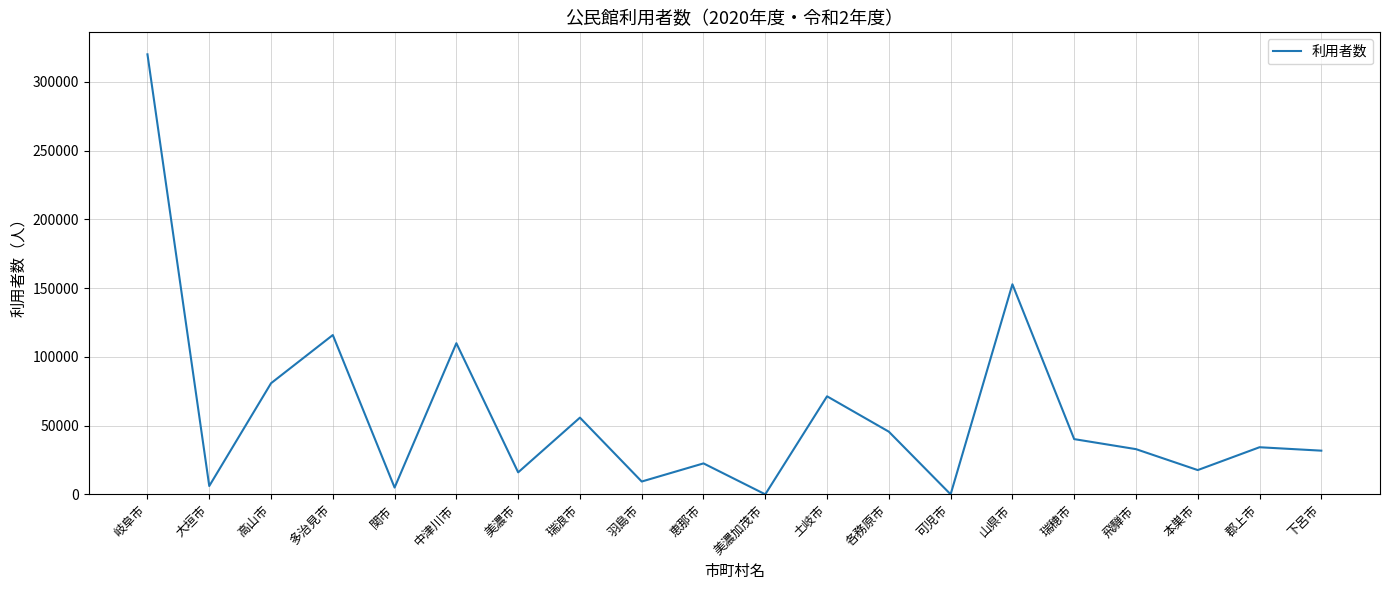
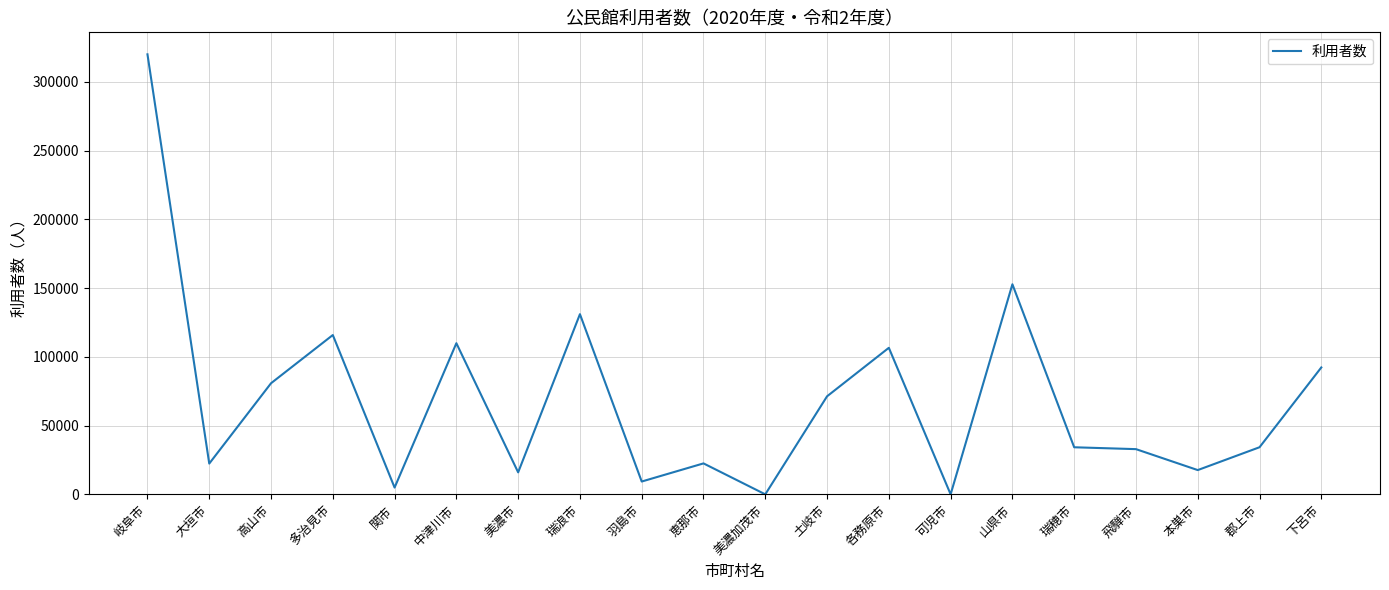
大垣市: 6000 -> 22000
瑞浪市: 56000 -> 131000
各務原市: 46000 -> 107000
瑞穂市: 40000 -> 34000
下呂市: 32000 -> 92000
